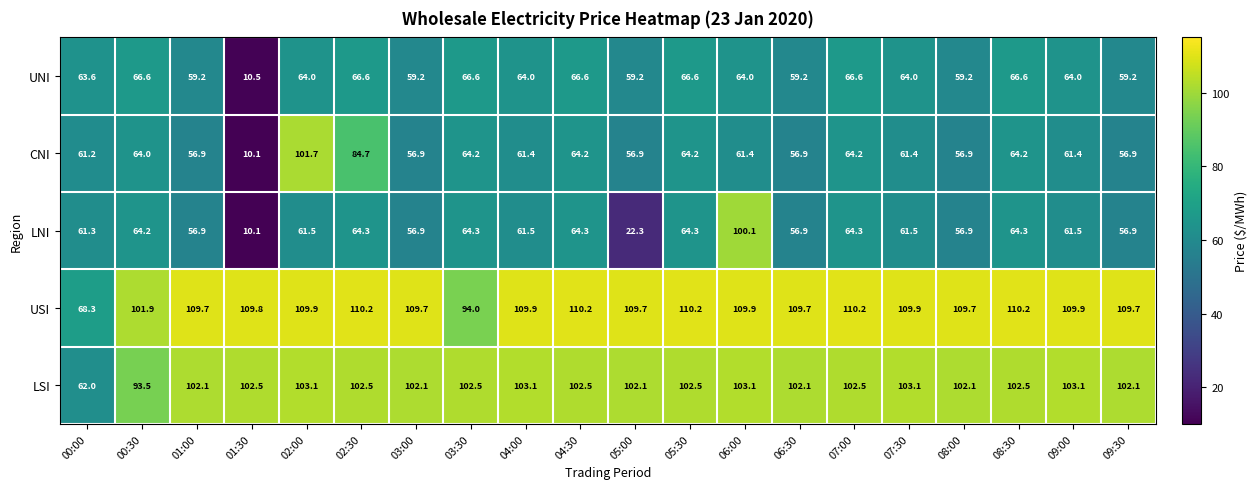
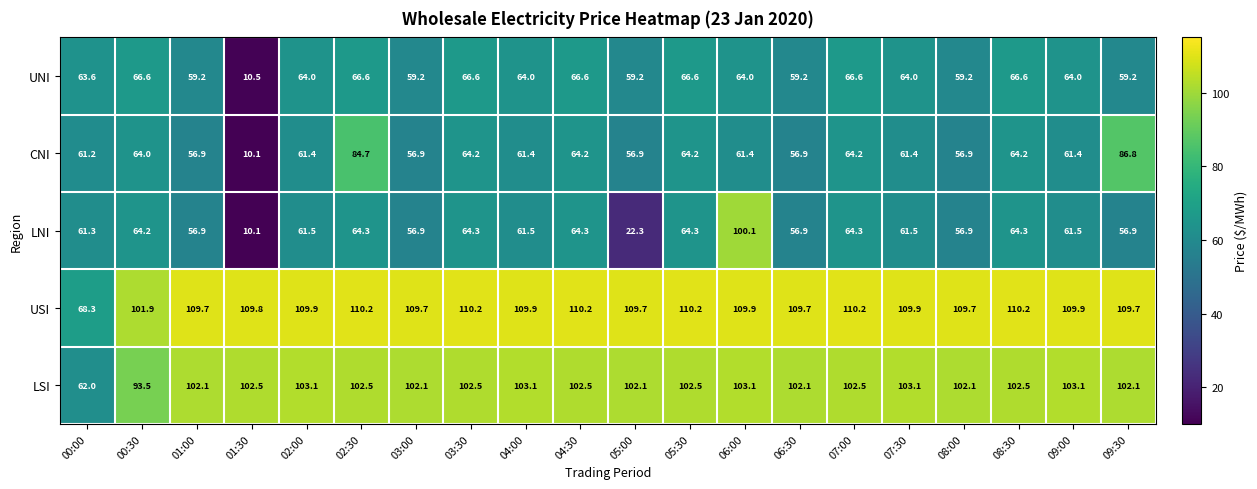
CNI, 02:00: 101.7 -> 61.4
CNI, 09:30: 56.9 -> 86.8
USI, 03:30: 94.0 -> 110.2
